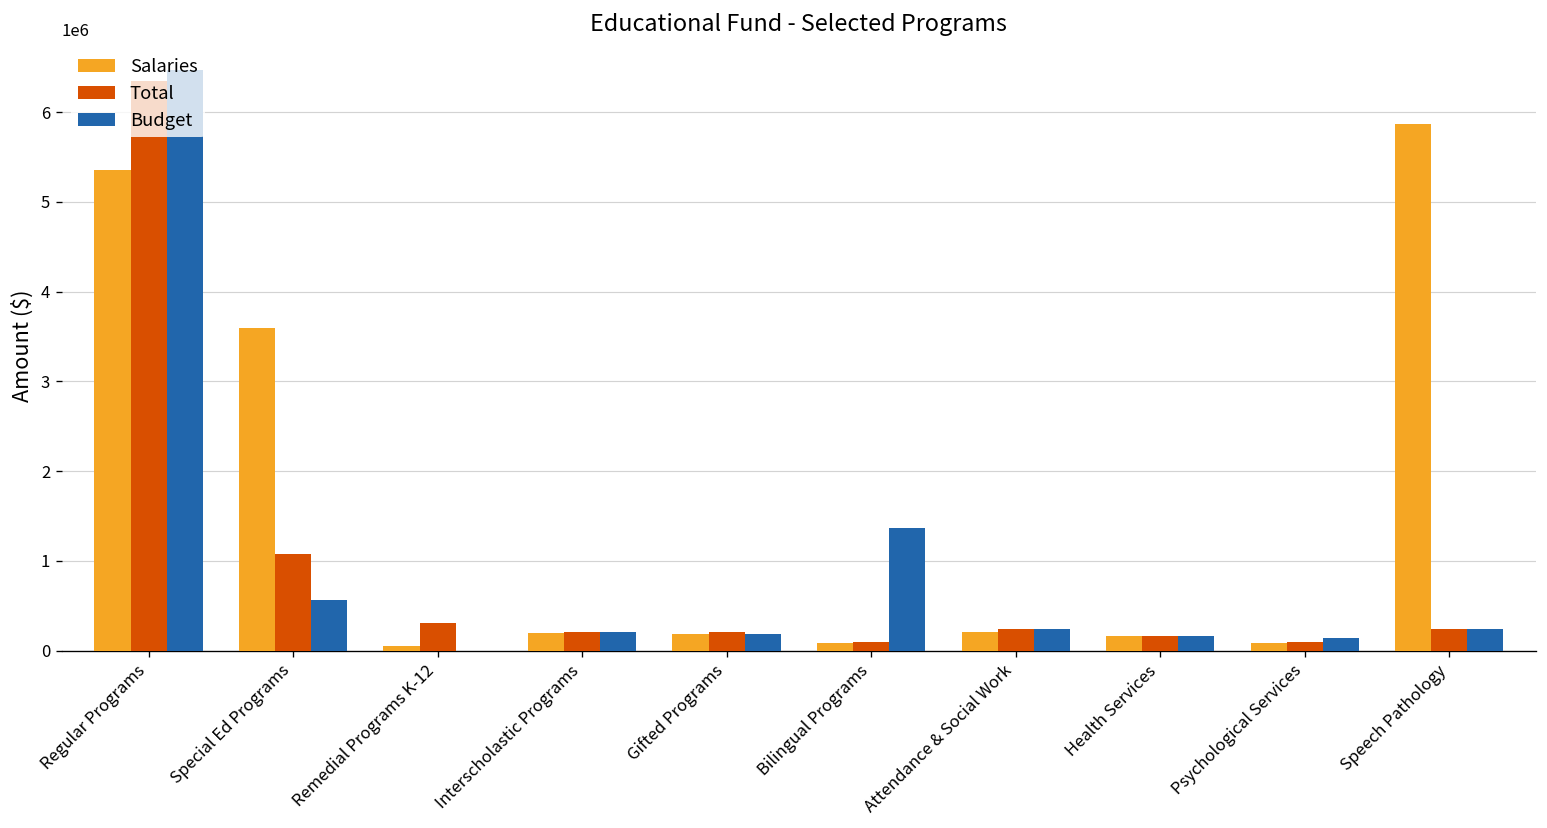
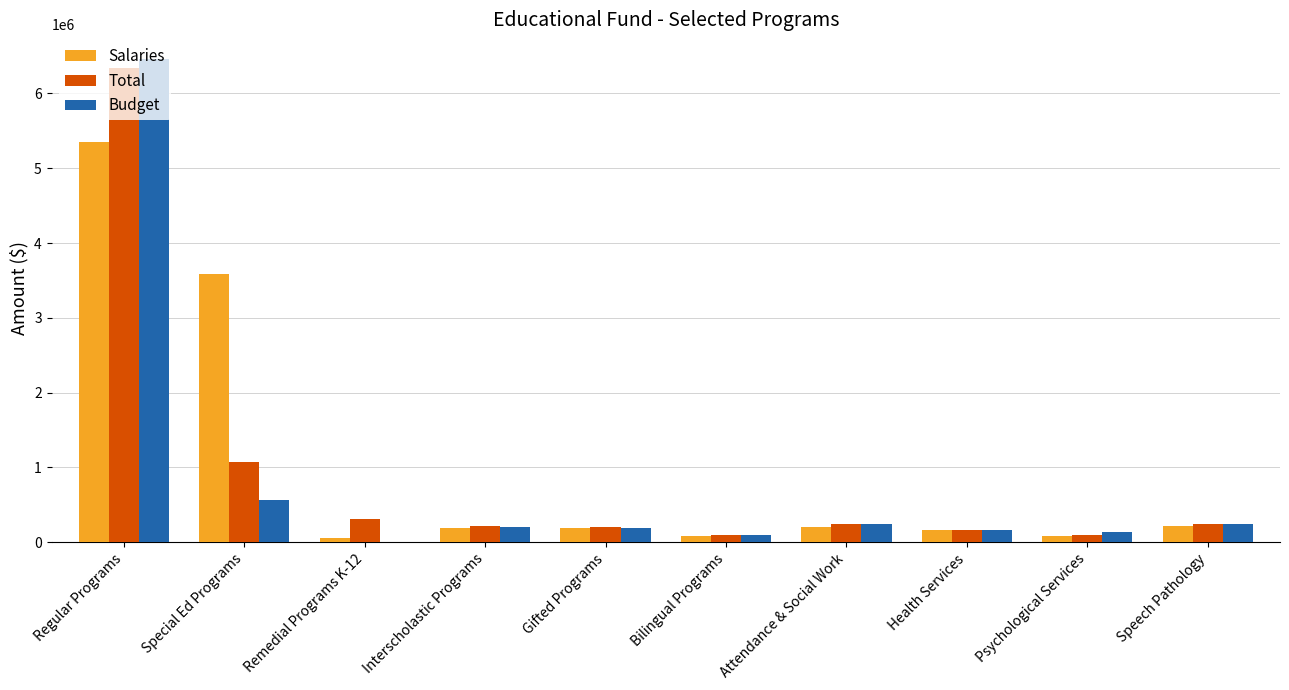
Budget, Bilingual Programs: 1400000 -> 100000
Salaries, Speech Pathology: 5900000 -> 200000
